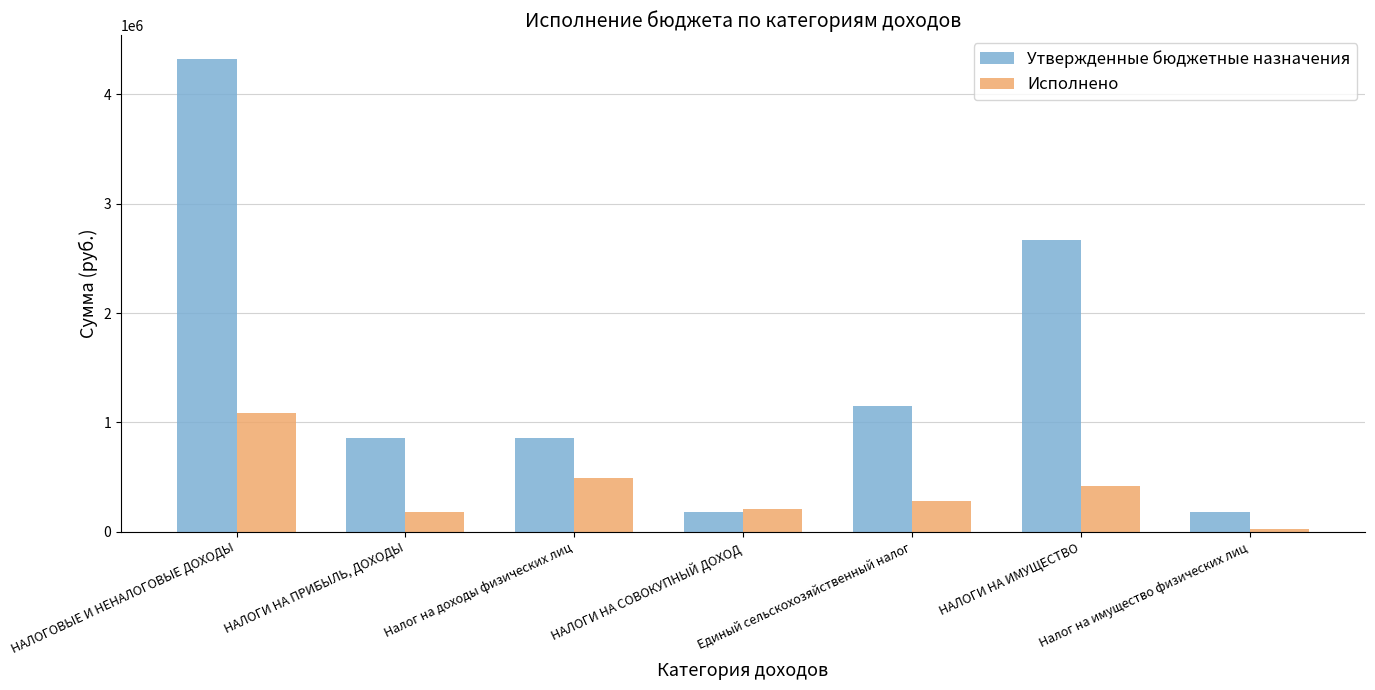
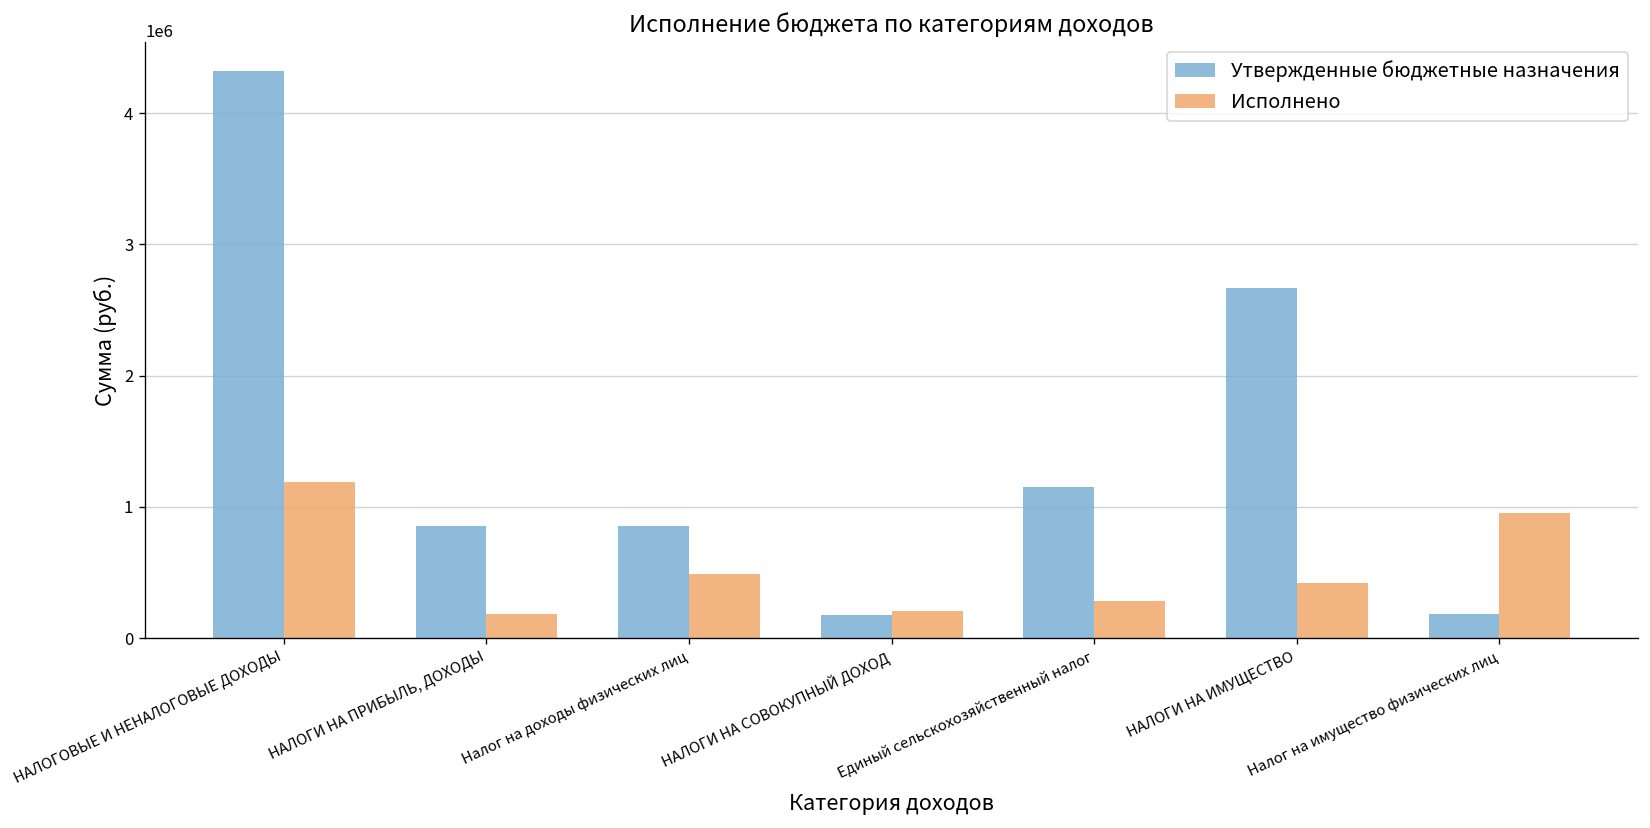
Исполнено, НАЛОГОВЫЕ И НЕНАЛОГОВЫЕ ДОХОДЫ: 1090000 -> 1190000
Исполнено, Налог на имущество физических лиц: 20000 -> 950000
